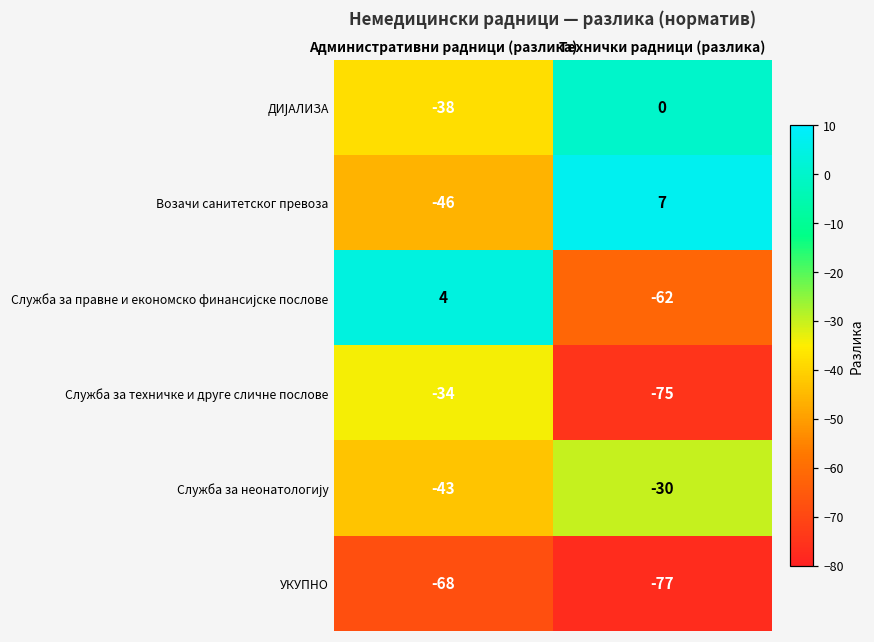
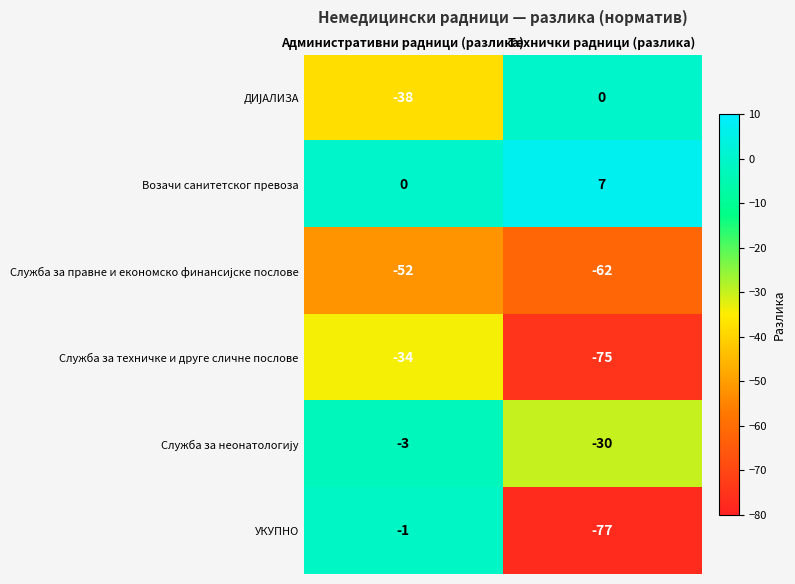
Возачи санитетског превоза, Административни радници (разлика): -46 -> 0
Служба за правне и економско финансијске послове, Административни радници (разлика): 4 -> -52
Служба за неонатологију, Административни радници (разлика): -43 -> -3
УКУПНО, Административни радници (разлика): -68 -> -1
